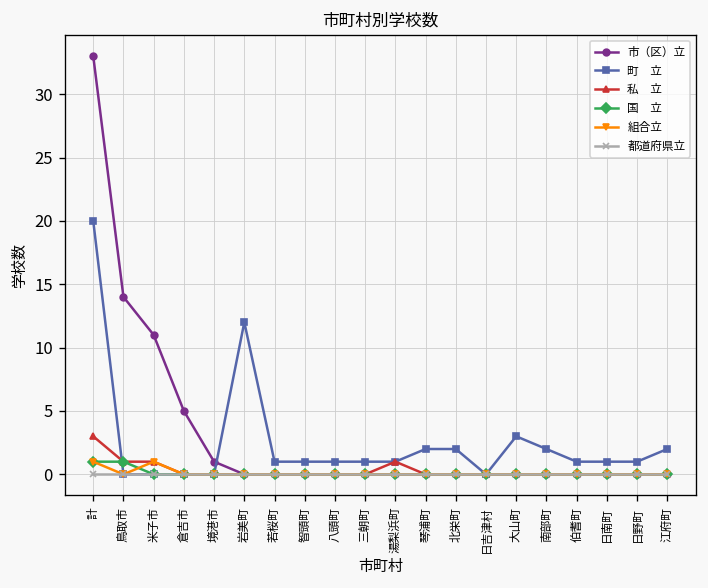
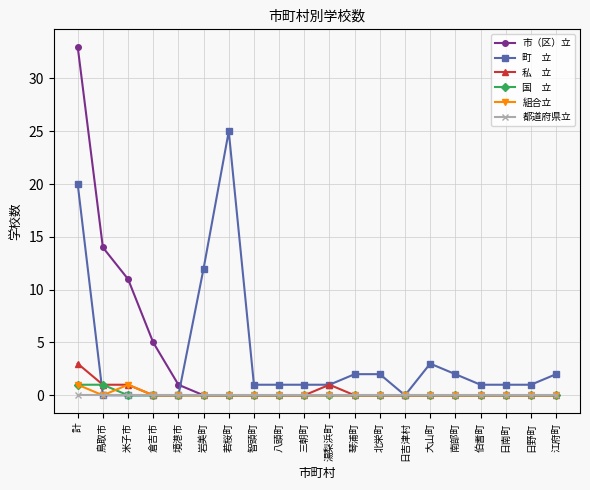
町 立, 若桜町: 1 -> 25
